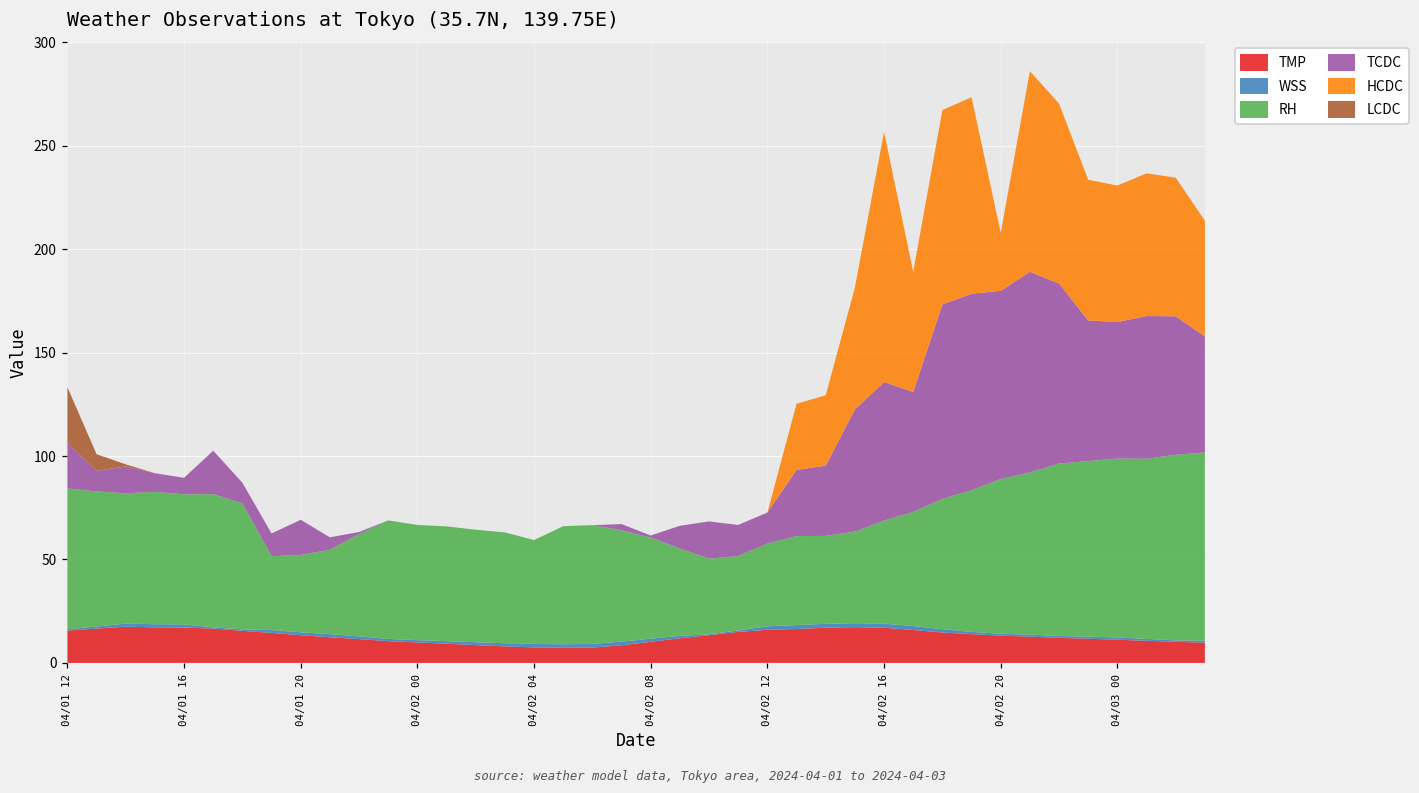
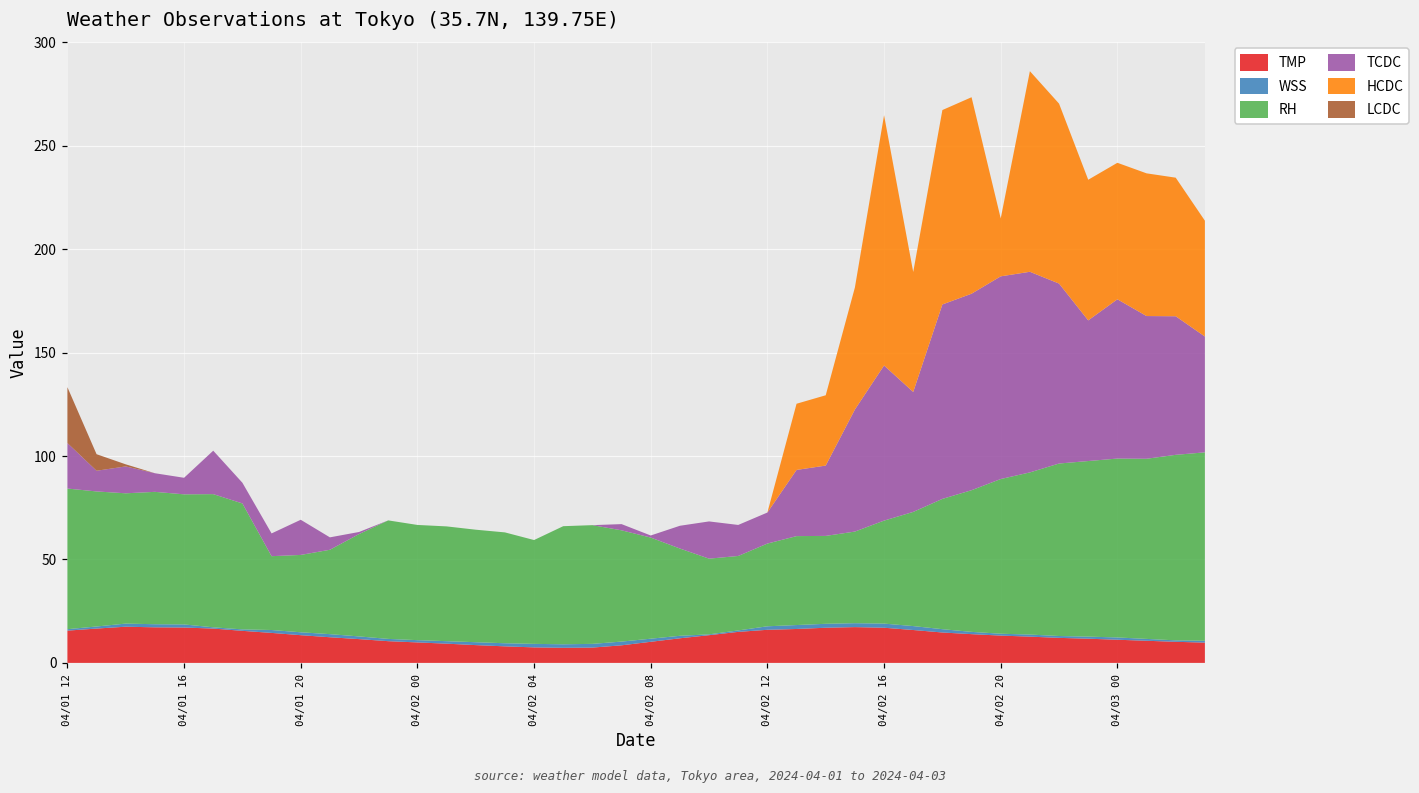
TCDC, 04/02 16: 67 -> 75
TCDC, 04/02 20: 91 -> 98
TCDC, 04/03 00: 66 -> 77
